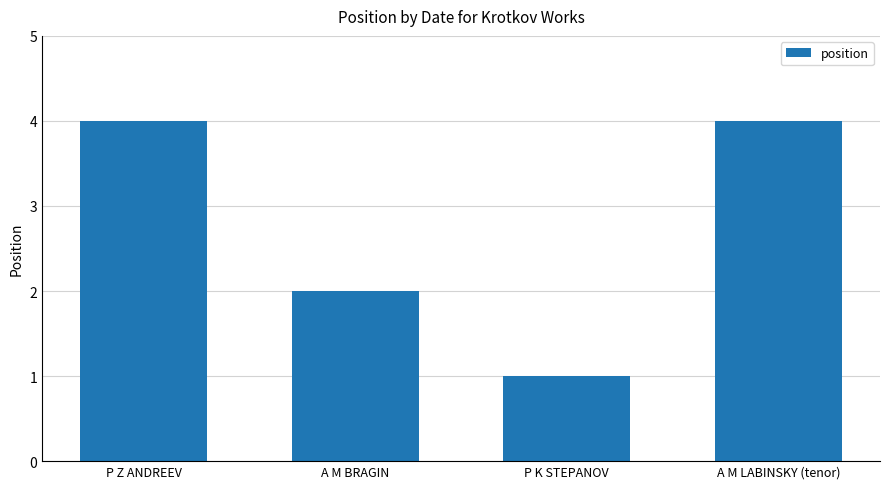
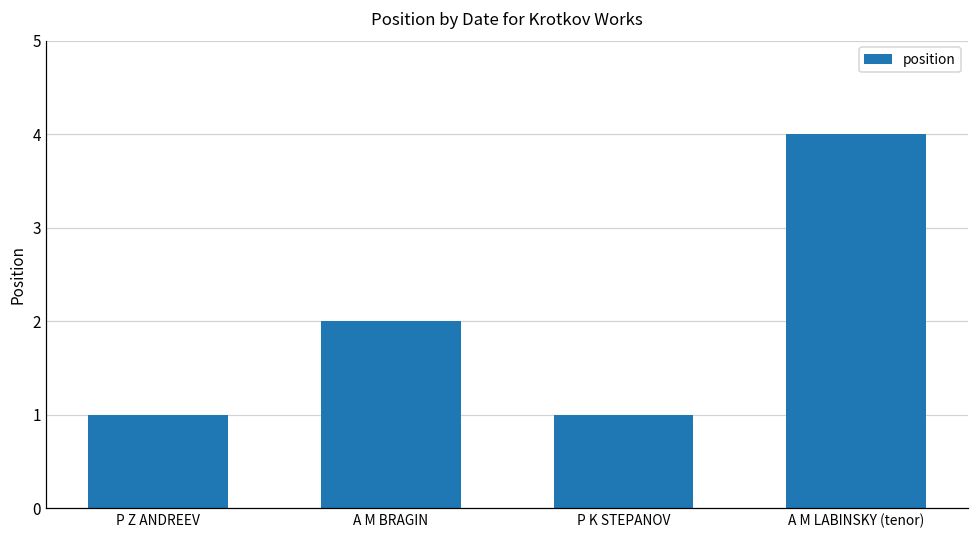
P Z ANDREEV: 4 -> 1
